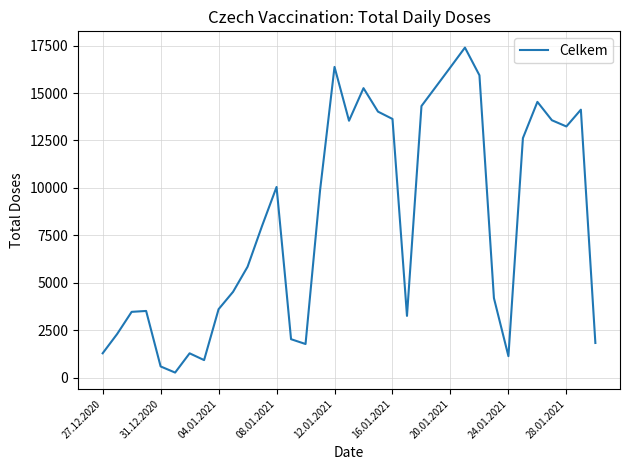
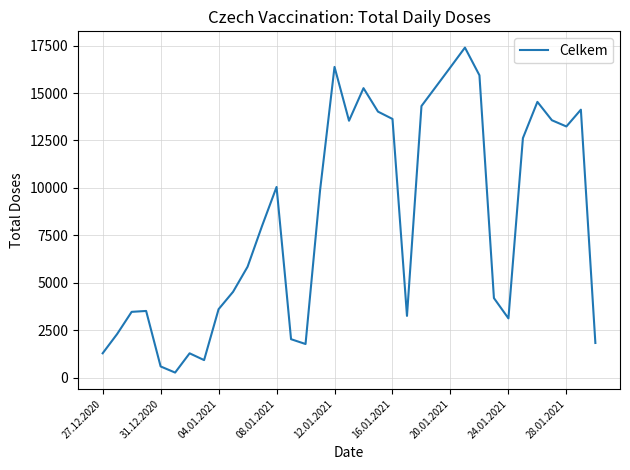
24.01.2021: 1100 -> 3100
